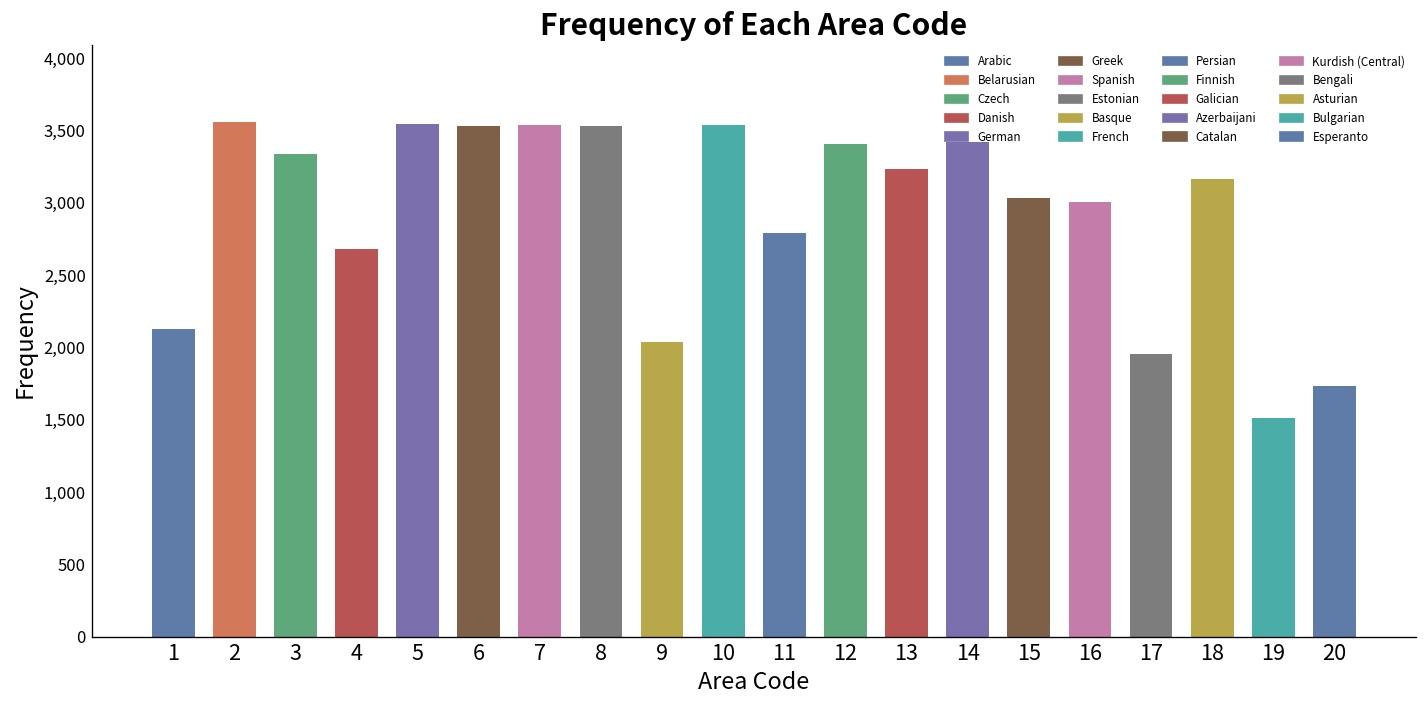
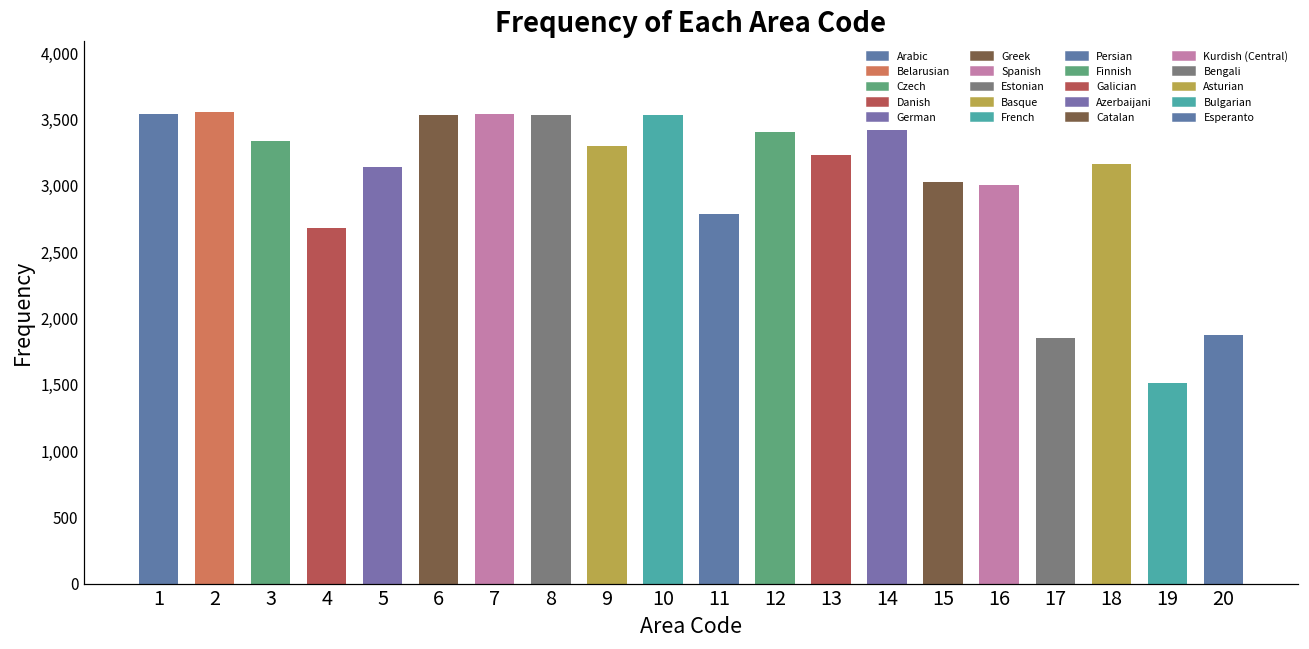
1: 2,130 -> 3,540
5: 3,540 -> 3,150
9: 2,040 -> 3,310
17: 1,960 -> 1,850
20: 1,730 -> 1,880
